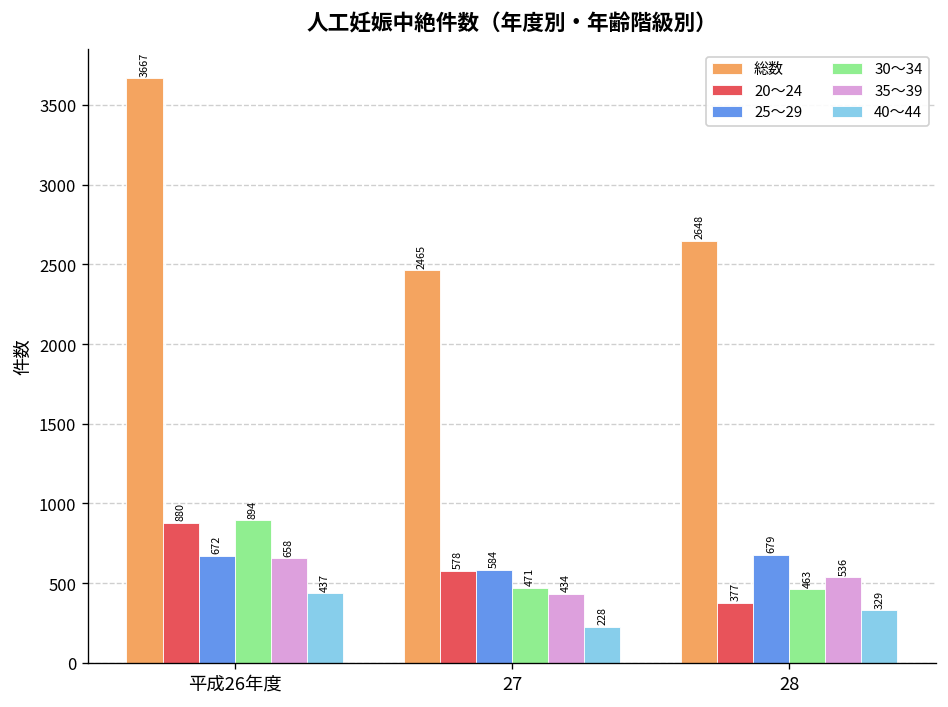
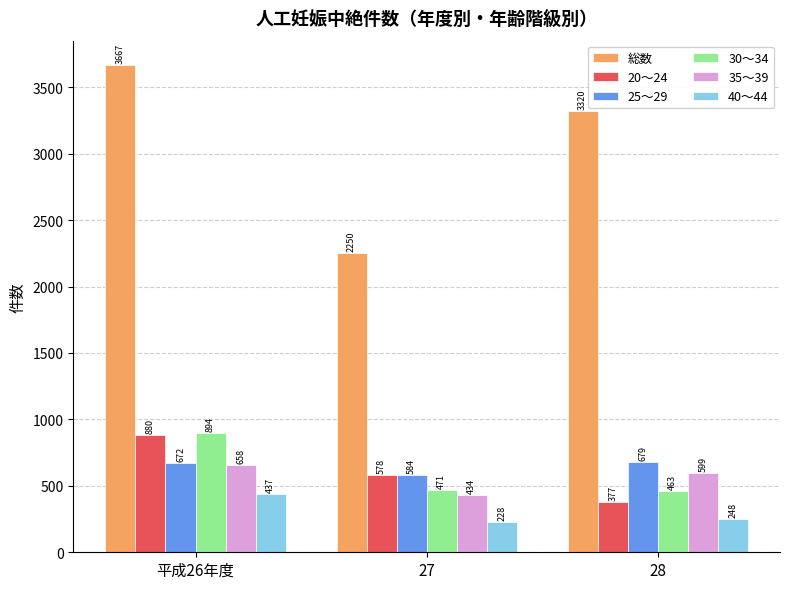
総数, 27: 2465 -> 2250
総数, 28: 2648 -> 3320
35～39, 28: 536 -> 599
40～44, 28: 329 -> 248
